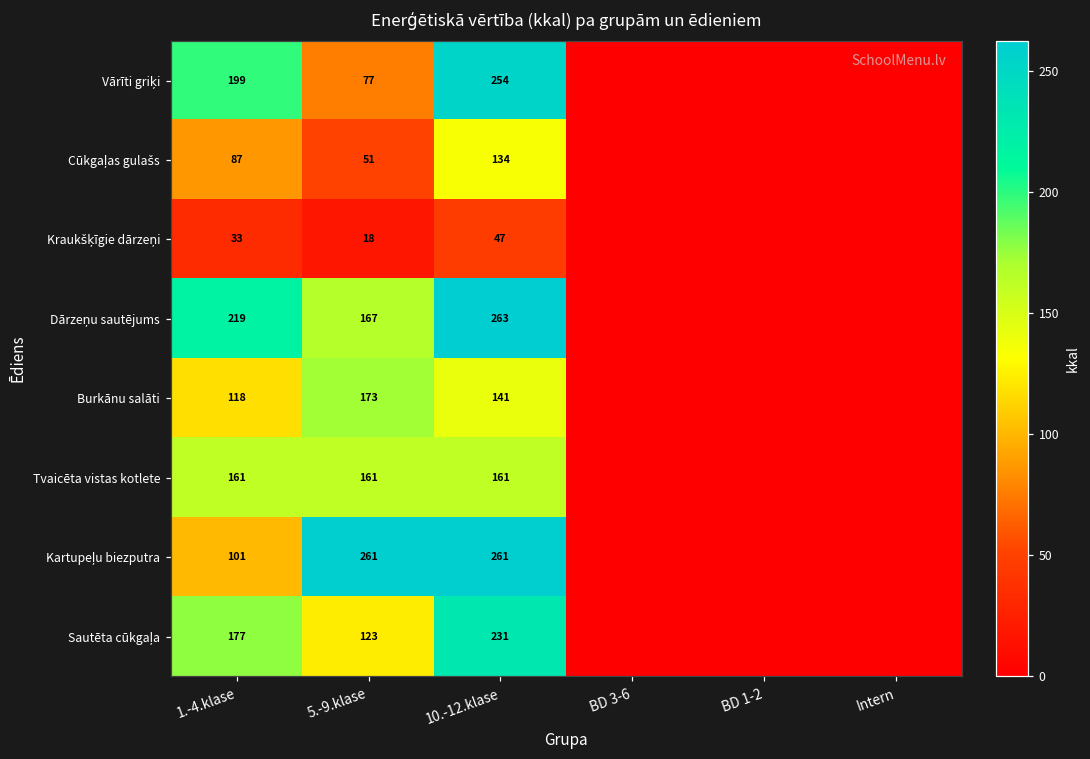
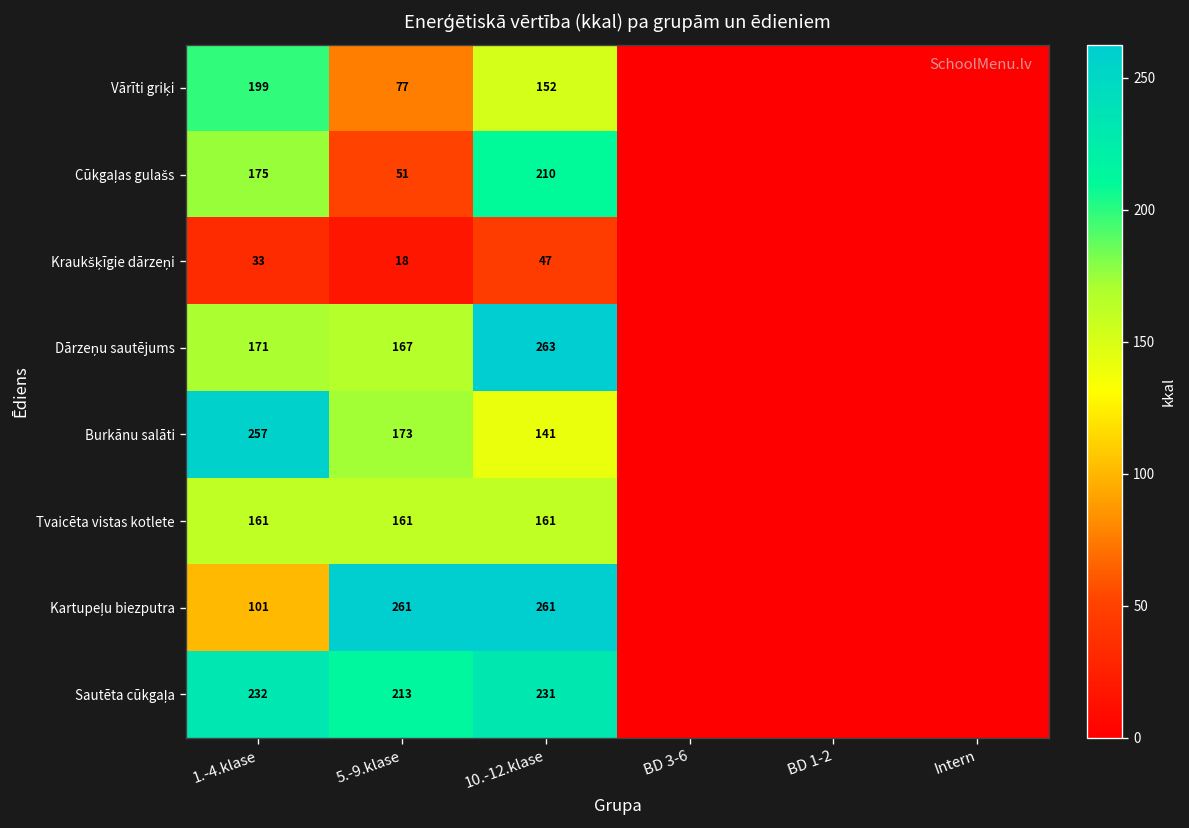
Vārīti griķi, 10.-12.klase: 254 -> 152
Cūkgaļas gulašs, 1.-4.klase: 87 -> 175
Cūkgaļas gulašs, 10.-12.klase: 134 -> 210
Dārzeņu sautējums, 1.-4.klase: 219 -> 171
Burkānu salāti, 1.-4.klase: 118 -> 257
Sautēta cūkgaļa, 1.-4.klase: 177 -> 232
Sautēta cūkgaļa, 5.-9.klase: 123 -> 213
